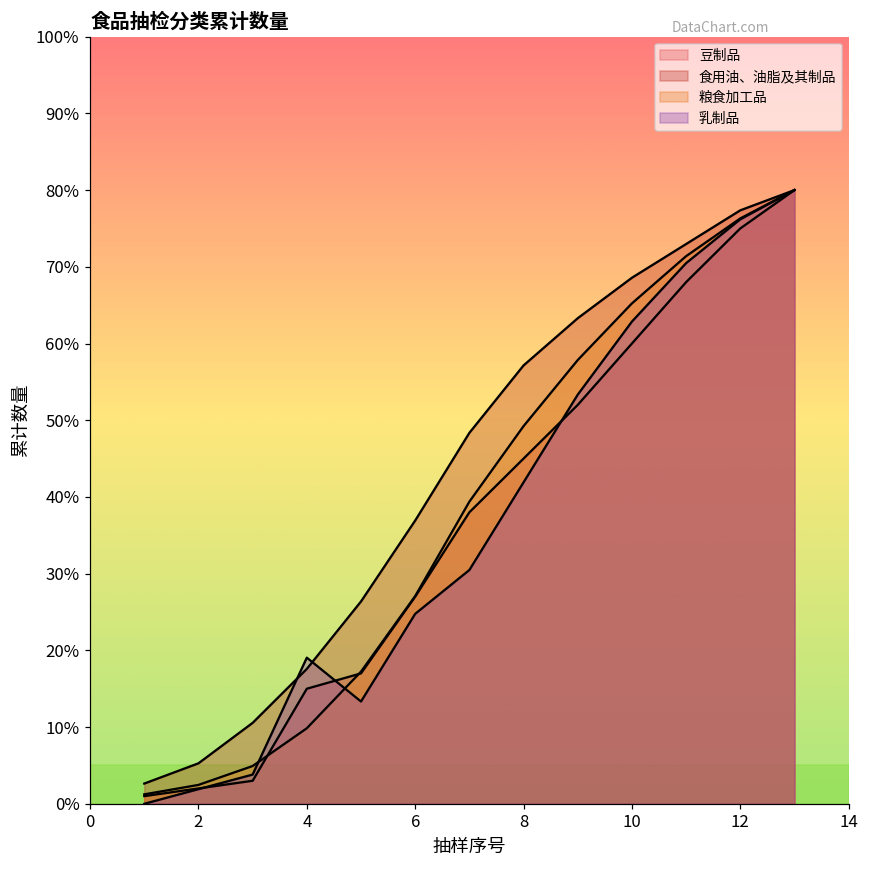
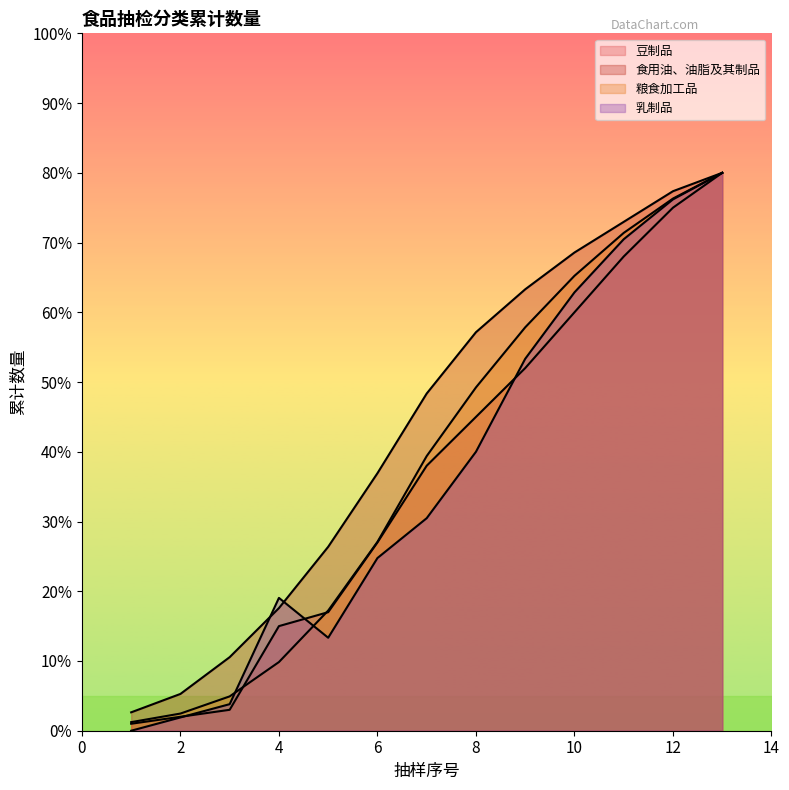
乳制品, 8: 42% -> 40%
